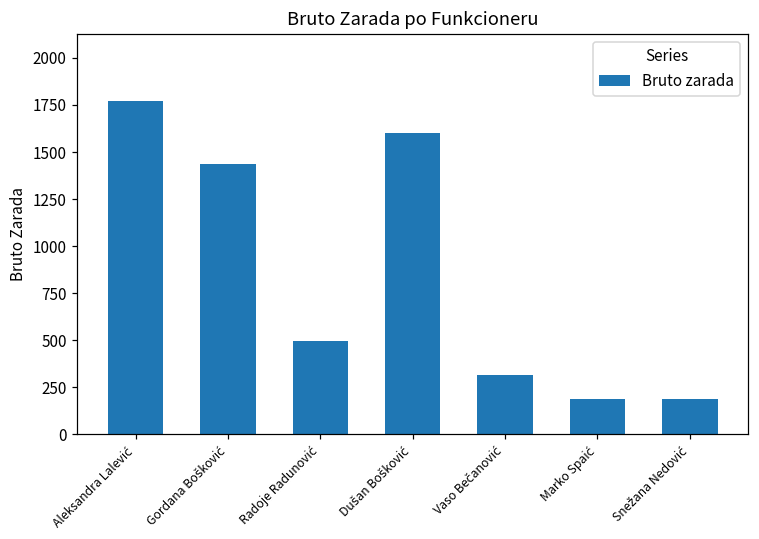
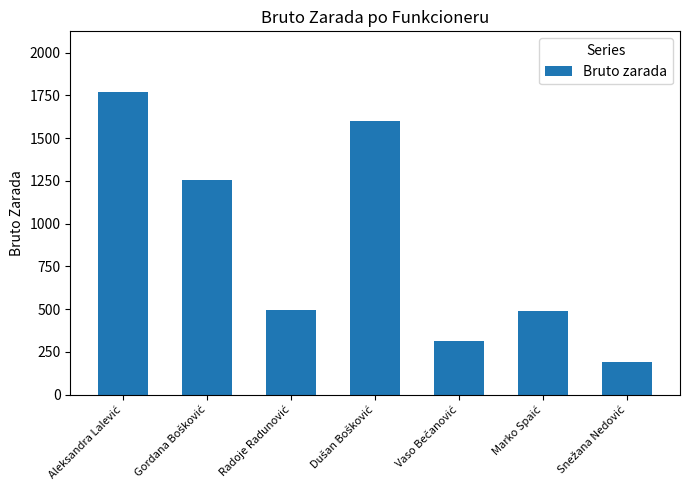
Gordana Bošković: 1440 -> 1260
Marko Spaić: 190 -> 490
